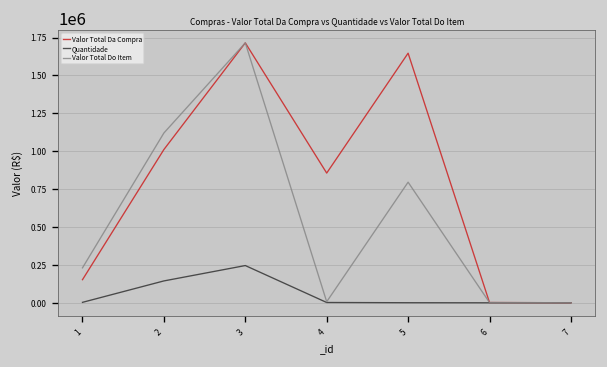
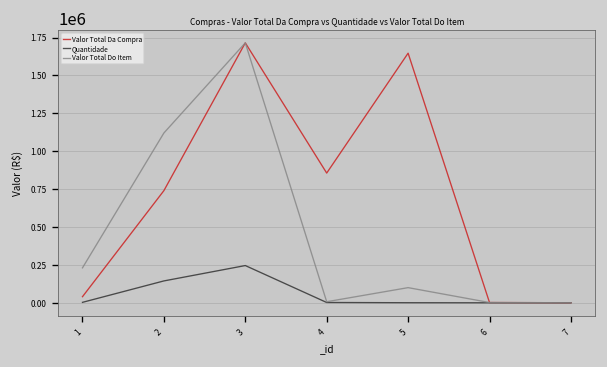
Valor Total Da Compra, 1: 150000 -> 40000
Valor Total Da Compra, 2: 1010000 -> 740000
Valor Total Do Item, 5: 800000 -> 100000
